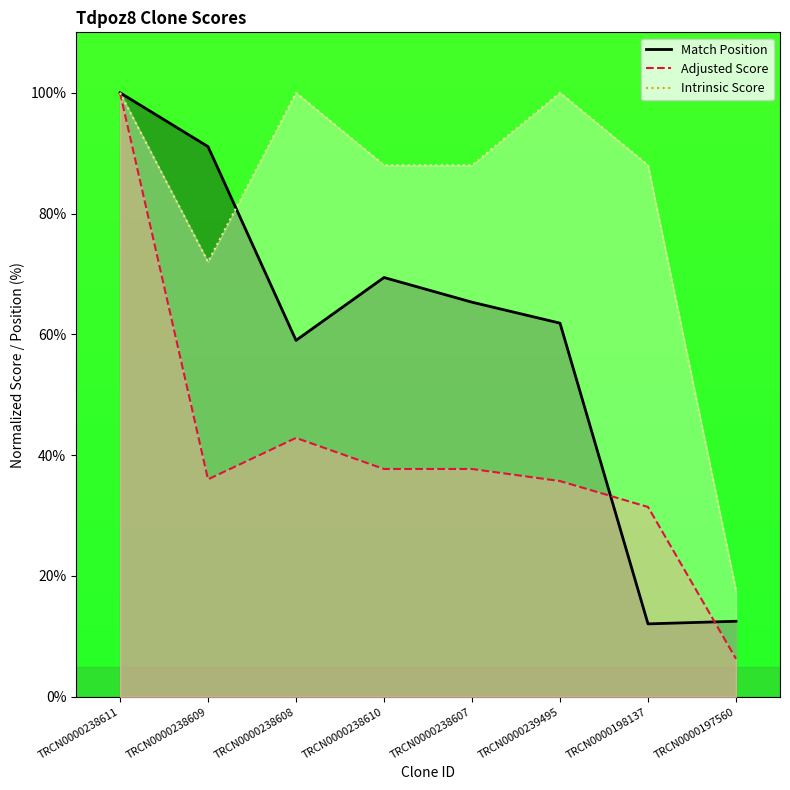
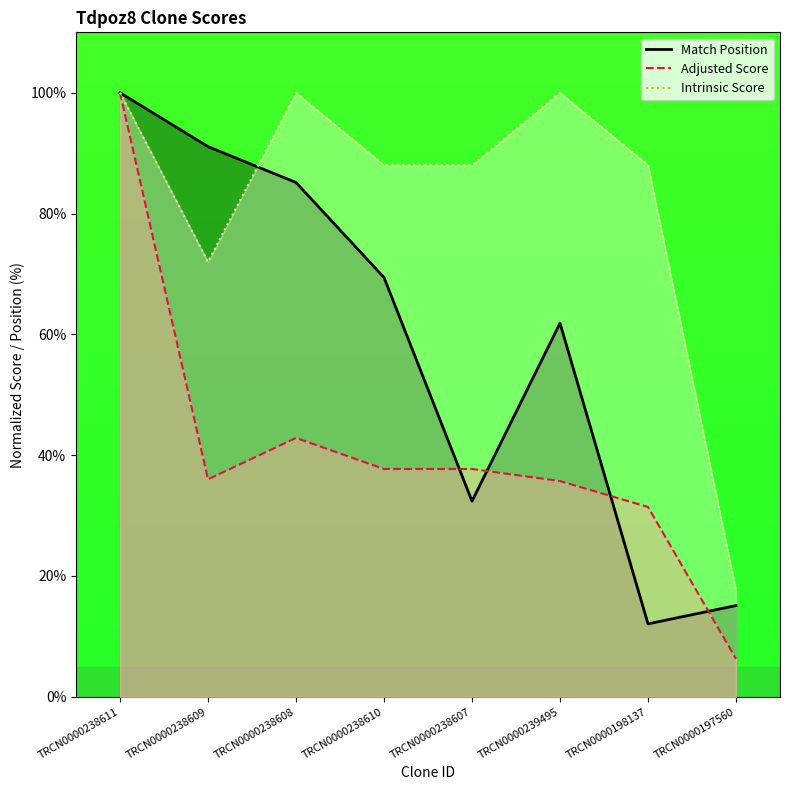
Match Position, TRCN0000238608: 59% -> 85%
Match Position, TRCN0000238607: 65% -> 32%
Match Position, TRCN0000197560: 13% -> 15%
